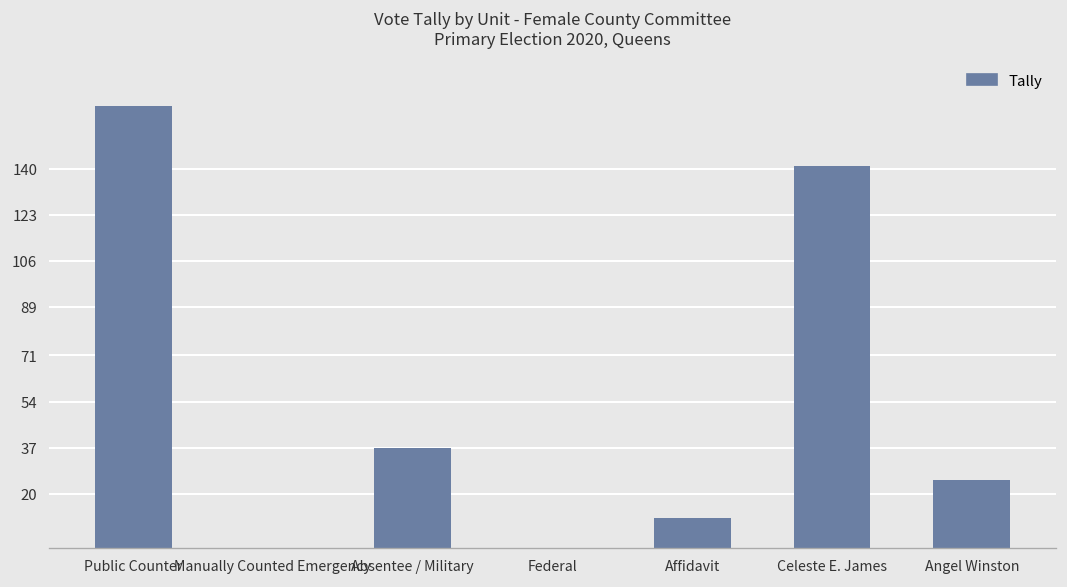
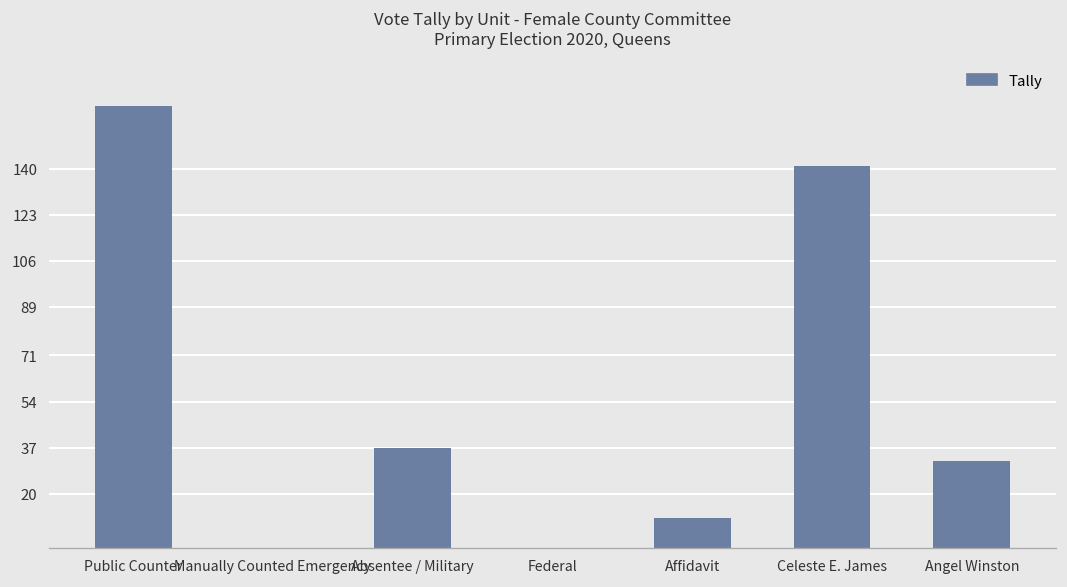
Angel Winston: 25 -> 32
